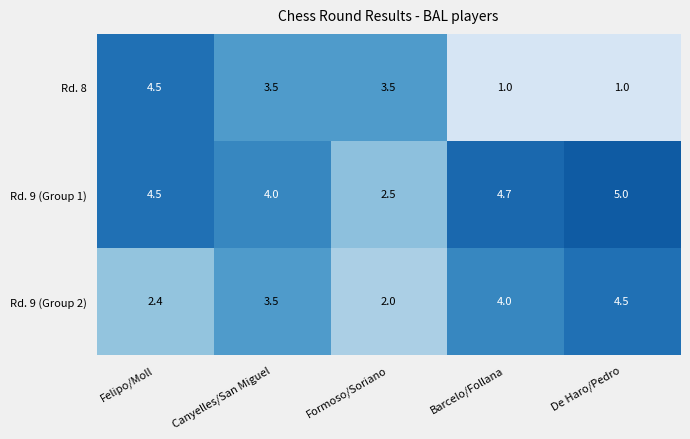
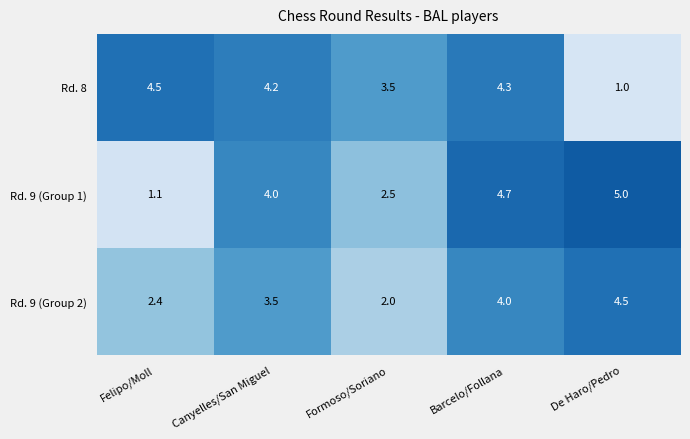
Rd. 8, Canyelles/San Miguel: 3.5 -> 4.2
Rd. 8, Barcelo/Follana: 1.0 -> 4.3
Rd. 9 (Group 1), Felipo/Moll: 4.5 -> 1.1
